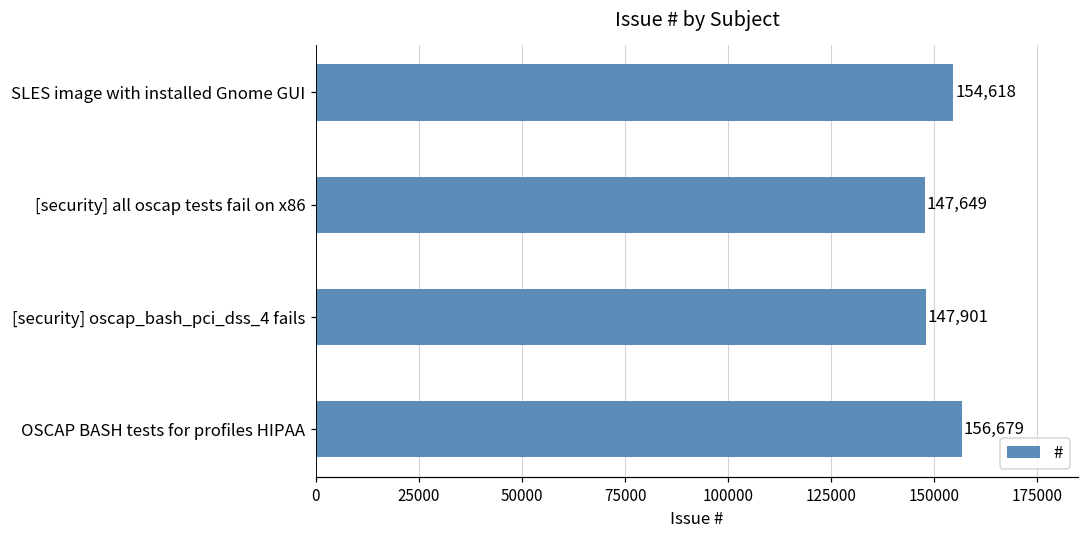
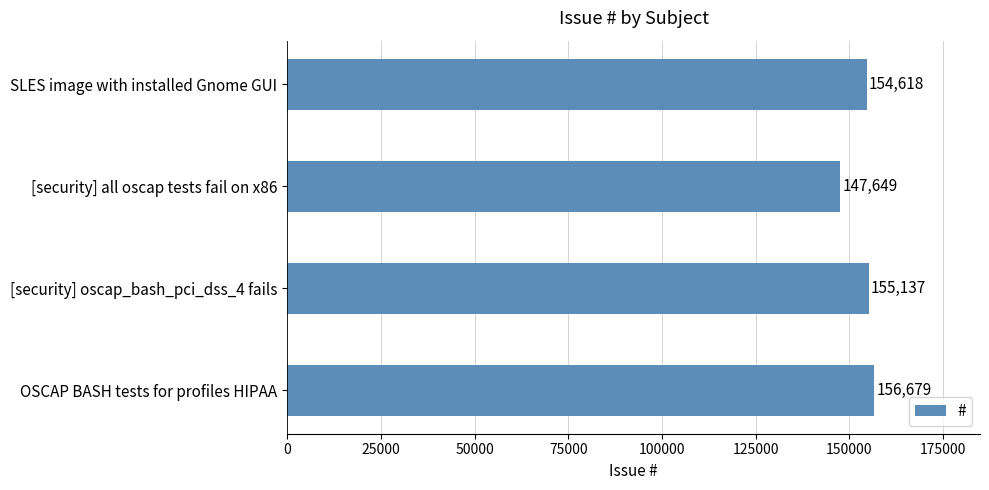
[security] oscap_bash_pci_dss_4 fails: 147,901 -> 155,137
